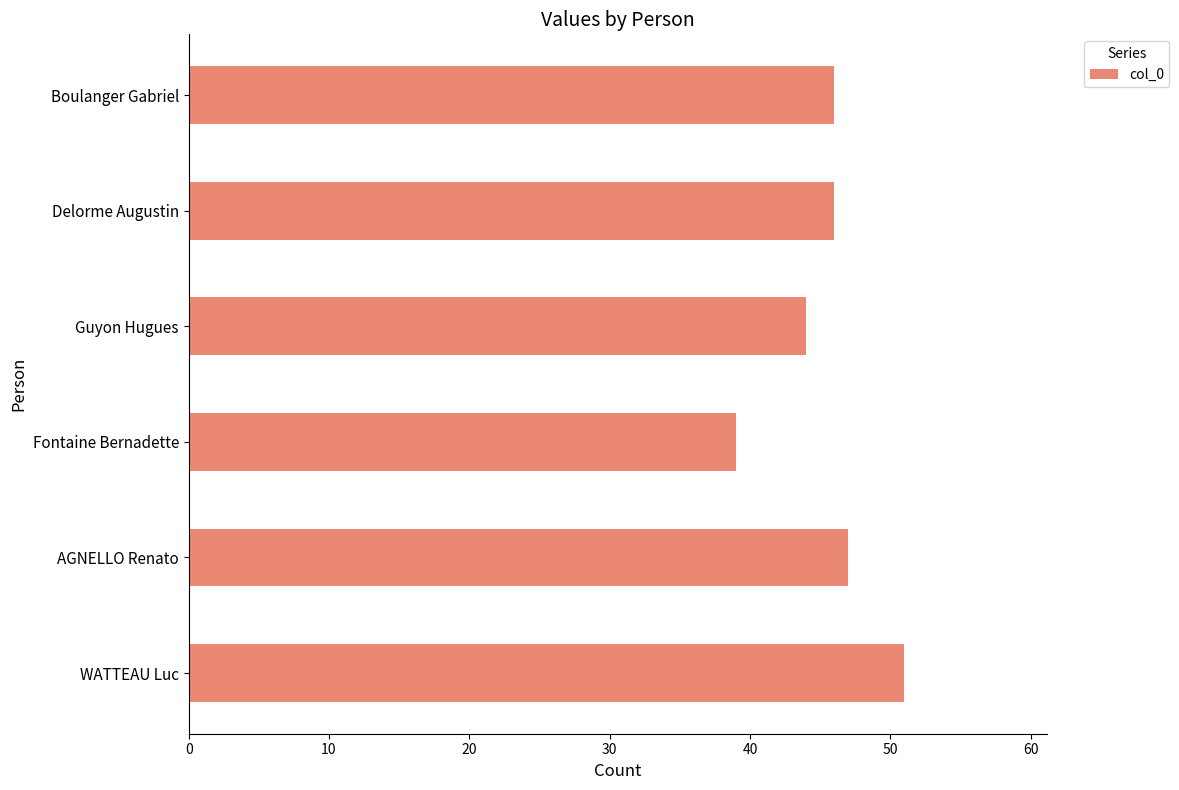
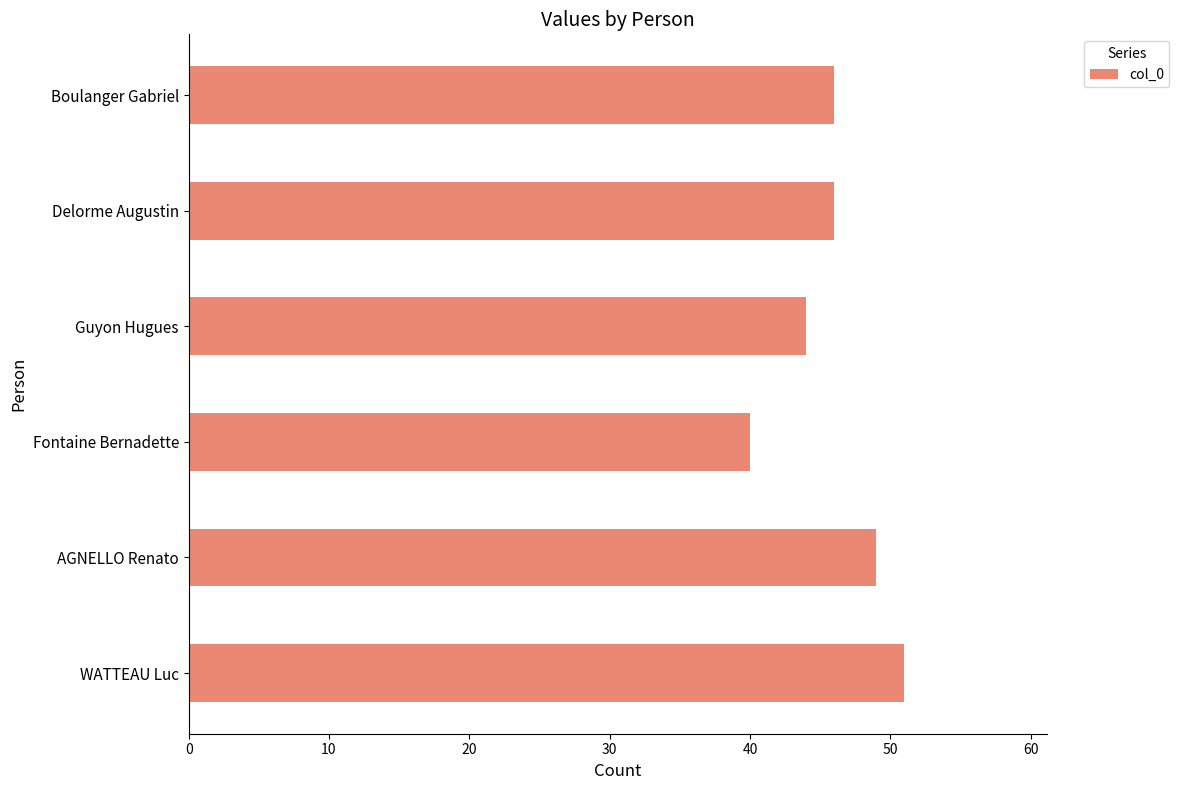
Fontaine Bernadette: 39 -> 40
AGNELLO Renato: 47 -> 49
